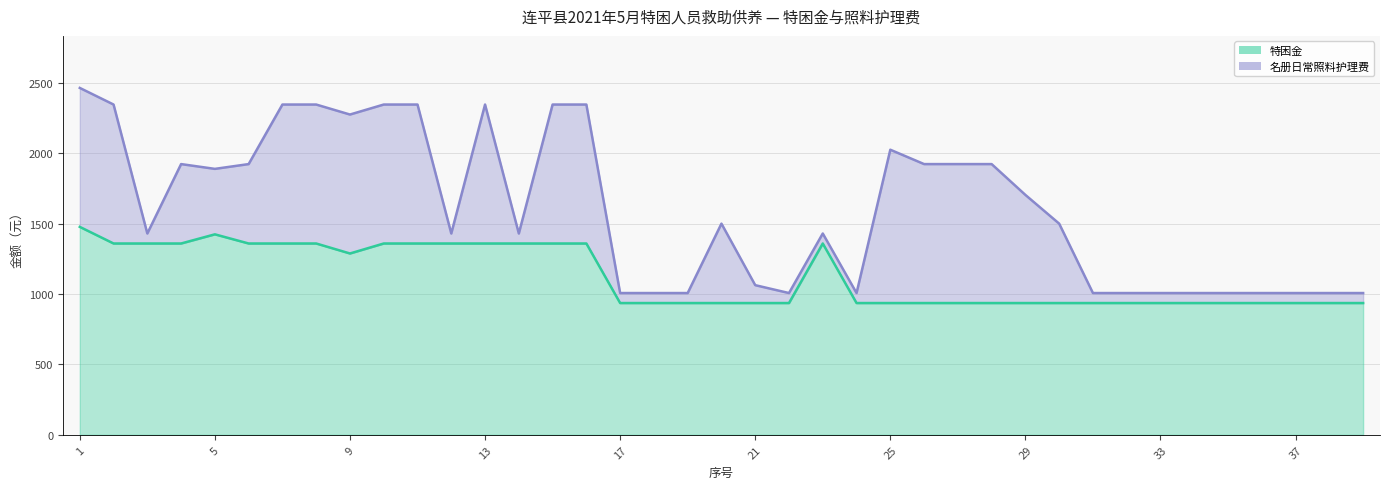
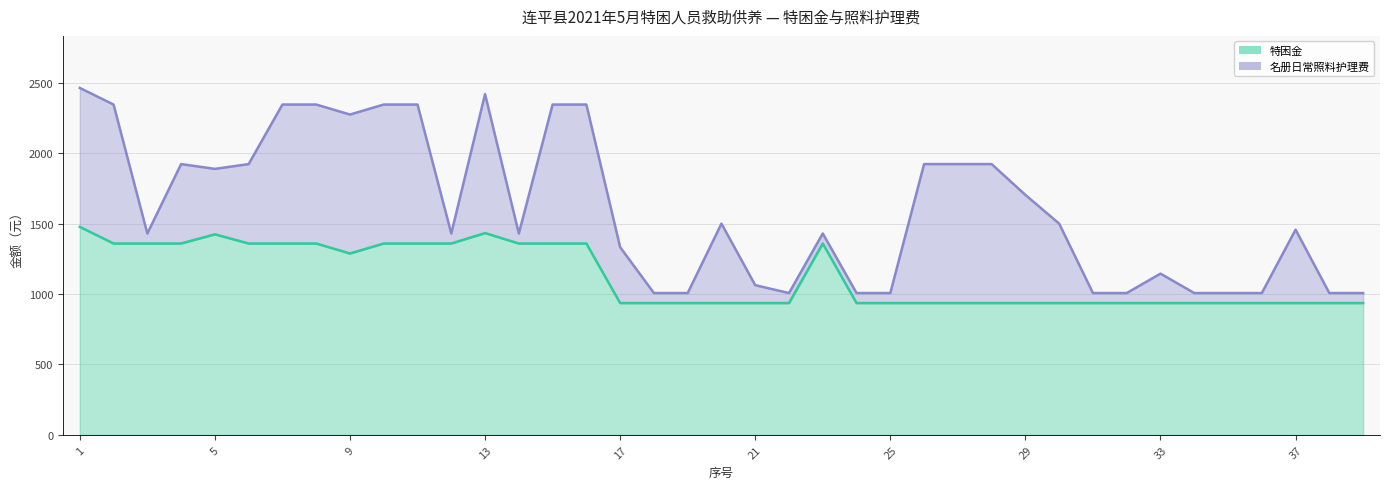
特困金, 13: 1360 -> 1430
名册日常照料护理费, 17: 70 -> 400
名册日常照料护理费, 25: 1090 -> 70
名册日常照料护理费, 33: 70 -> 210
名册日常照料护理费, 37: 70 -> 520
